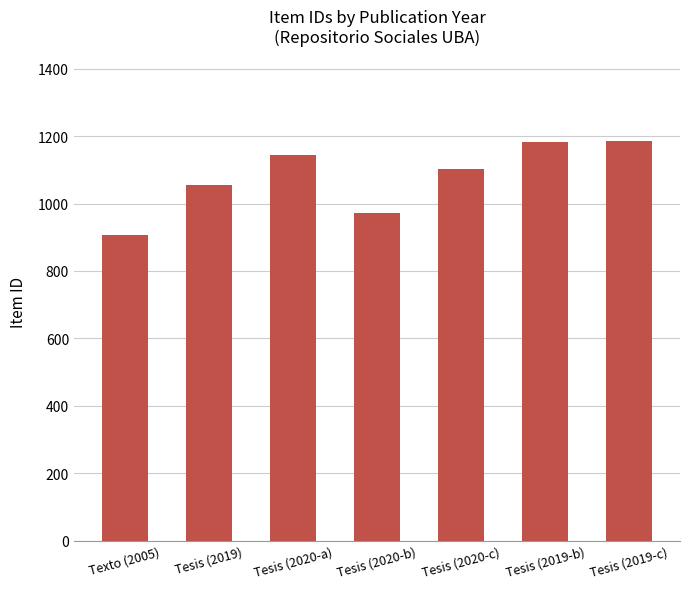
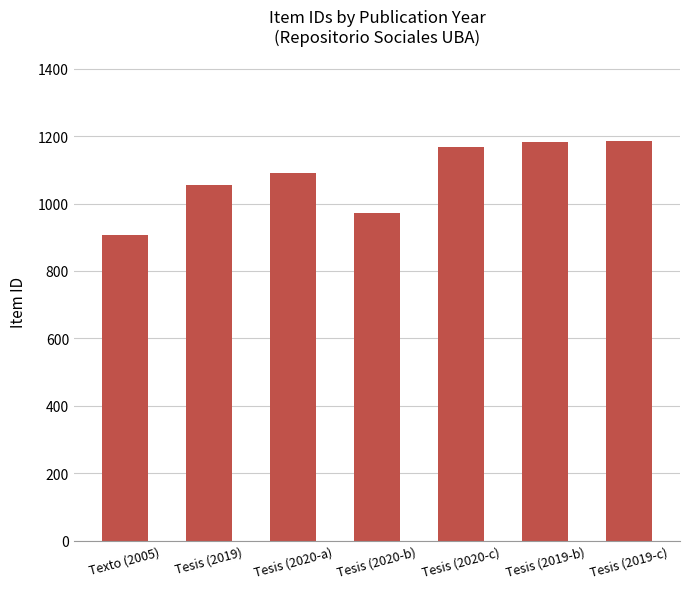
Tesis (2020-a): 1140 -> 1090
Tesis (2020-c): 1100 -> 1170
